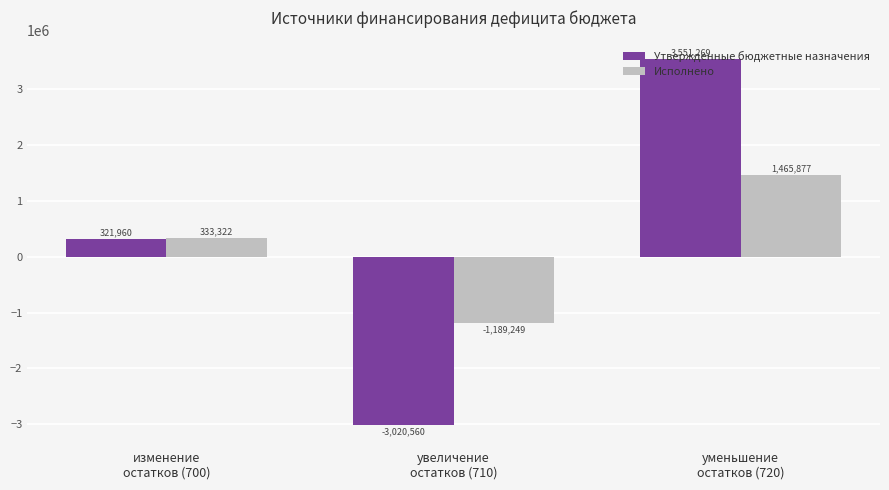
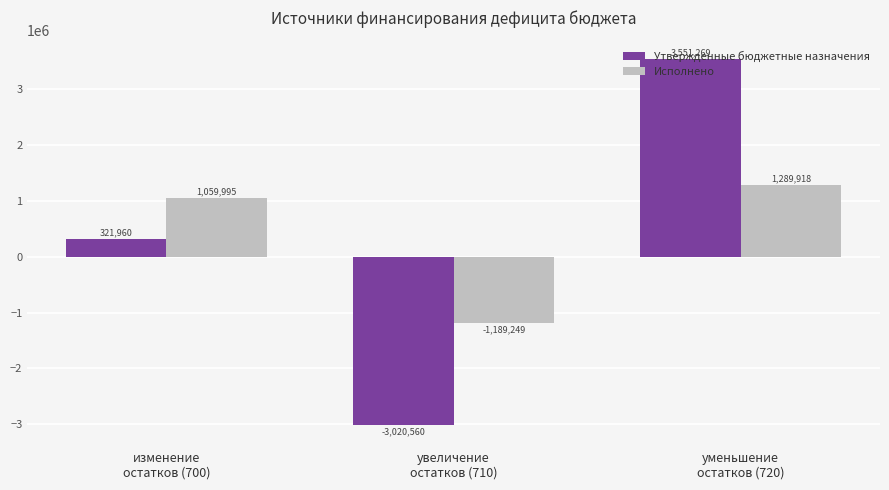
Исполнено, изменение остатков (700): 333,322 -> 1,059,995
Исполнено, уменьшение остатков (720): 1,465,877 -> 1,289,918
